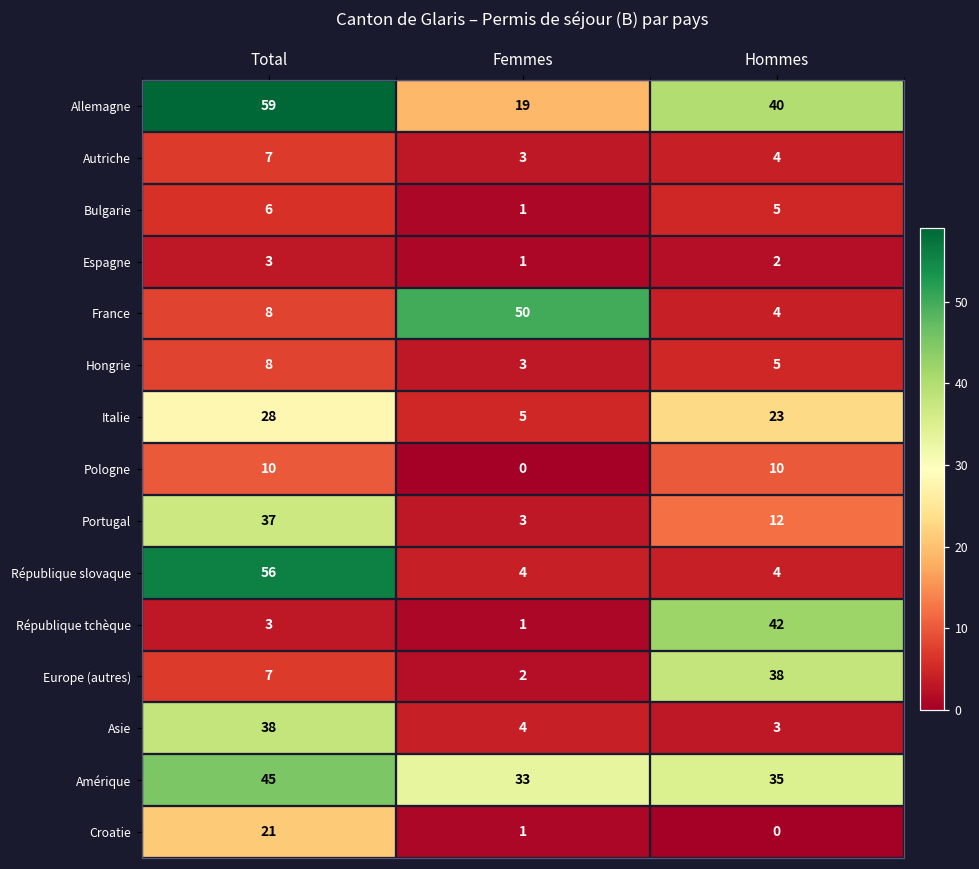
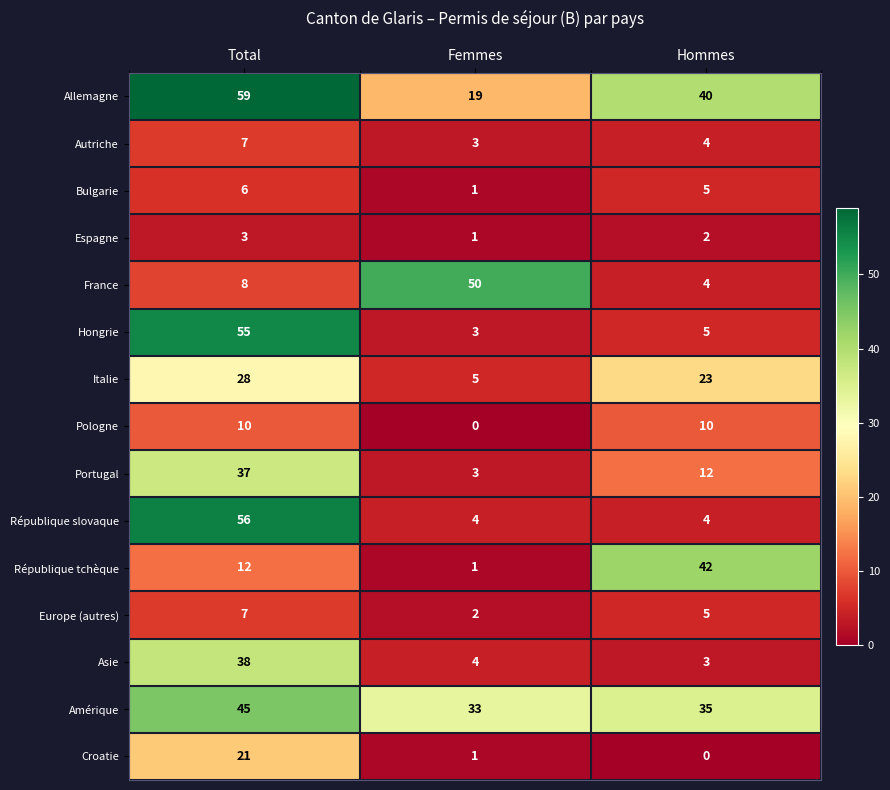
Hongrie, Total: 8 -> 55
République tchèque, Total: 3 -> 12
Europe (autres), Hommes: 38 -> 5
